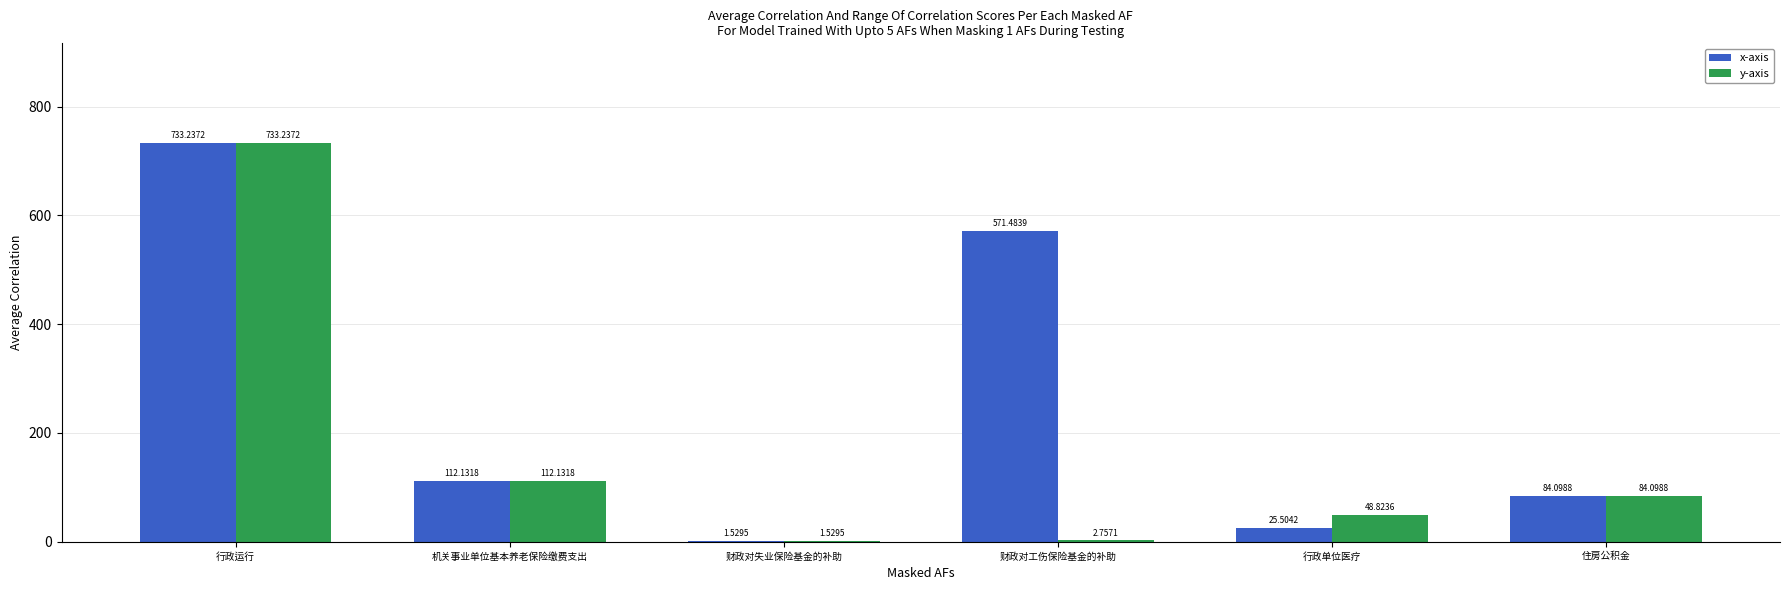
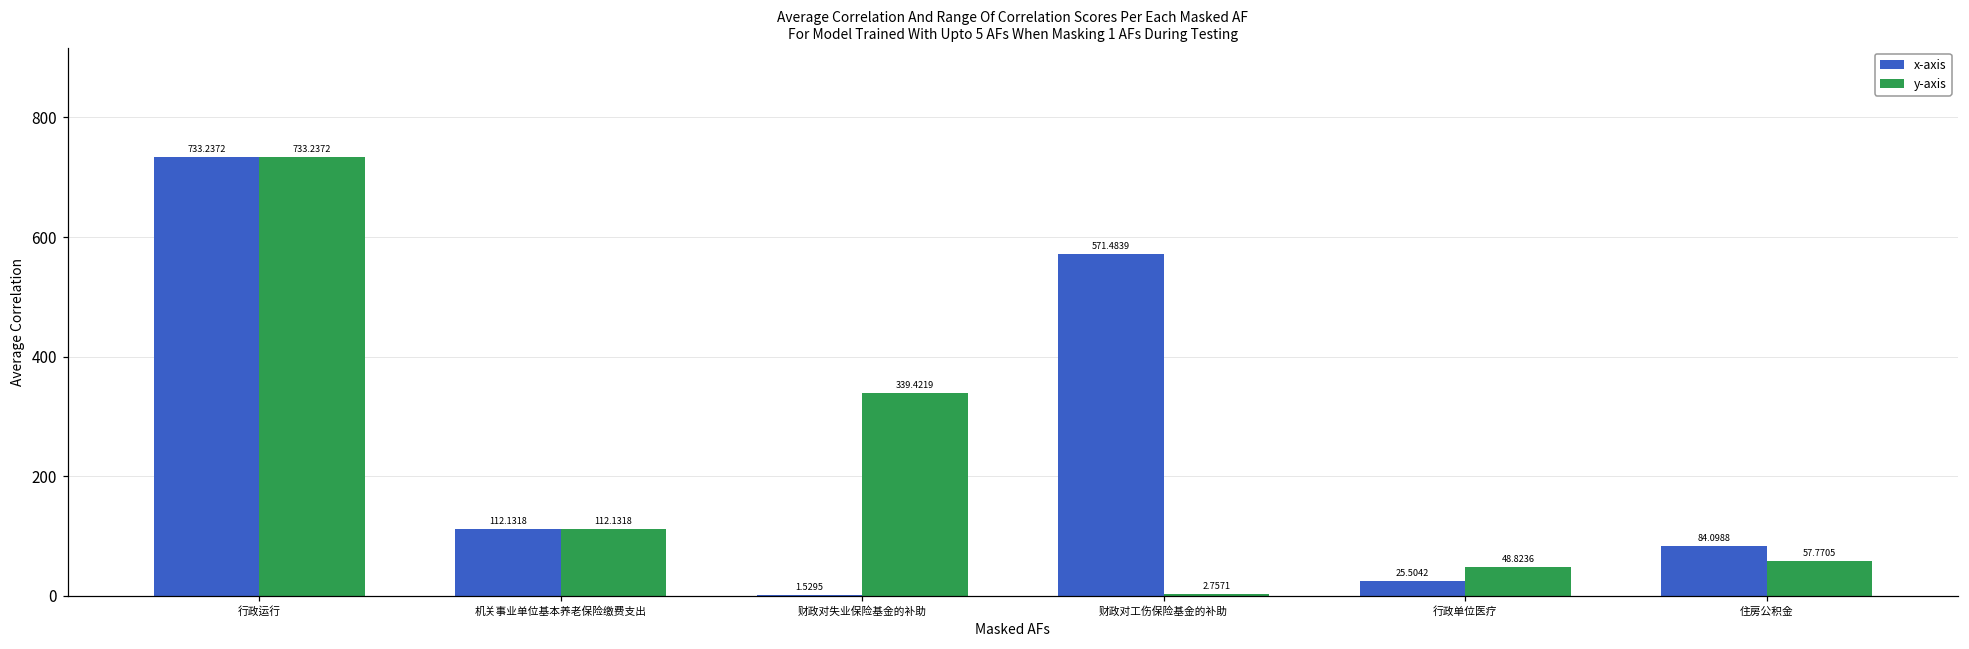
y-axis, 财政对失业保险基金的补助: 1.5295 -> 339.4219
y-axis, 住房公积金: 84.0988 -> 57.7705
